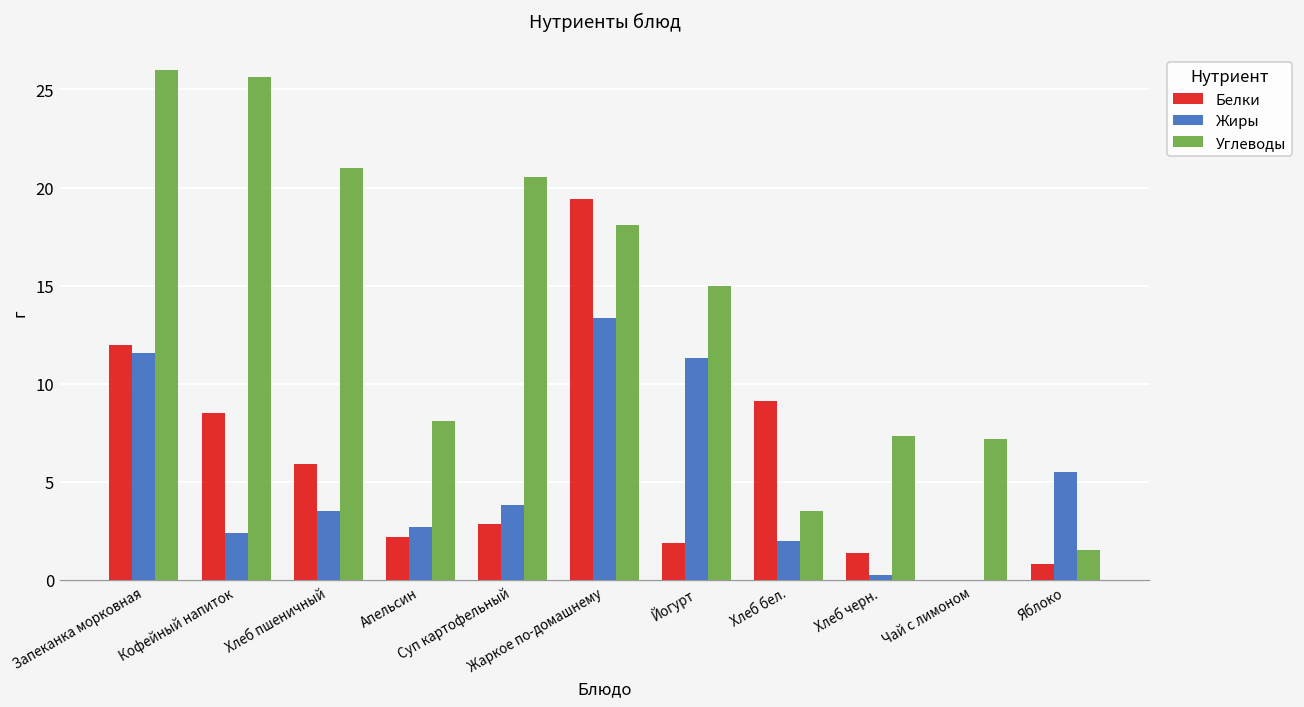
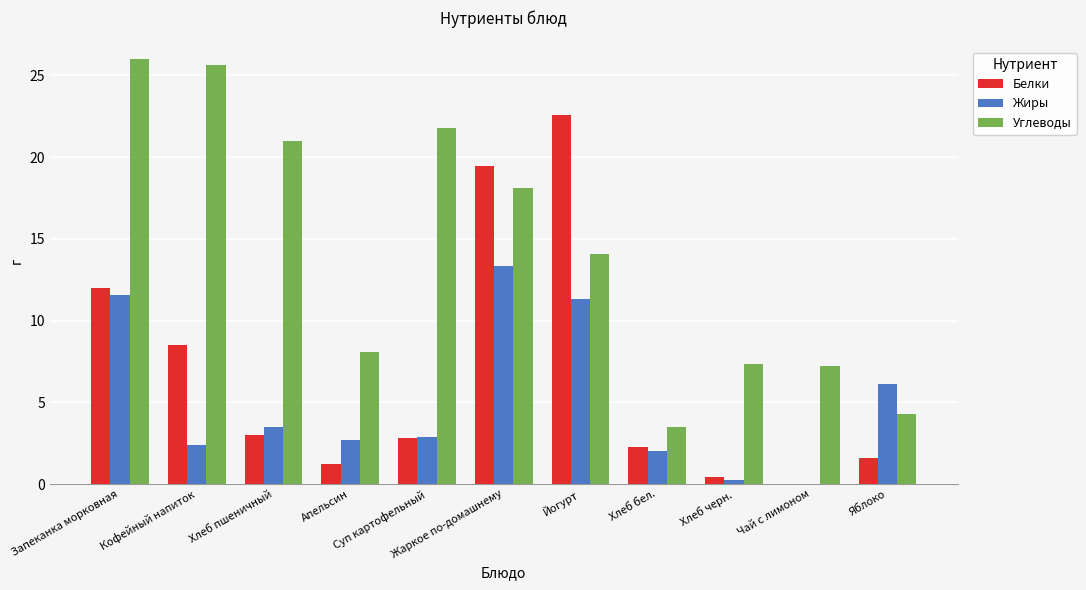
Белки, Хлеб пшеничный: 5.9 -> 3.0
Белки, Апельсин: 2.2 -> 1.2
Жиры, Суп картофельный: 3.8 -> 2.9
Углеводы, Суп картофельный: 20.5 -> 21.8
Белки, Йогурт: 1.9 -> 22.6
Углеводы, Йогурт: 15.0 -> 14.1
Белки, Хлеб бел.: 9.1 -> 2.3
Белки, Хлеб черн.: 1.4 -> 0.5
Белки, Яблоко: 0.8 -> 1.6
Жиры, Яблоко: 5.5 -> 6.1
Углеводы, Яблоко: 1.5 -> 4.3
